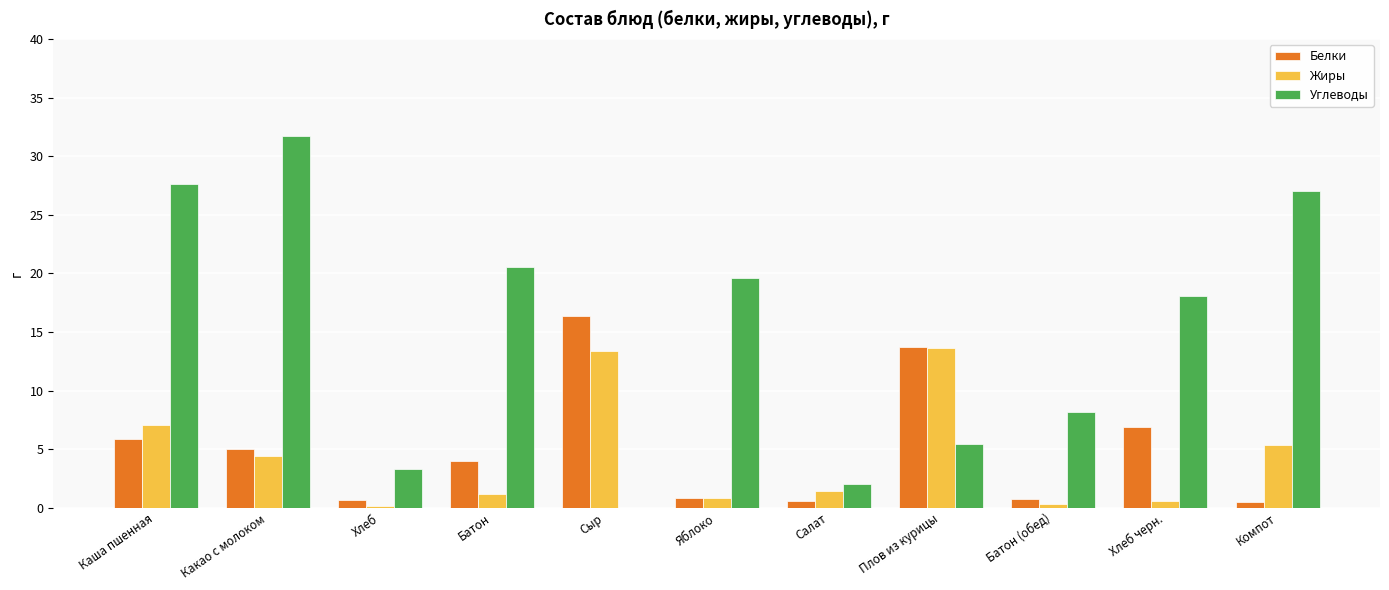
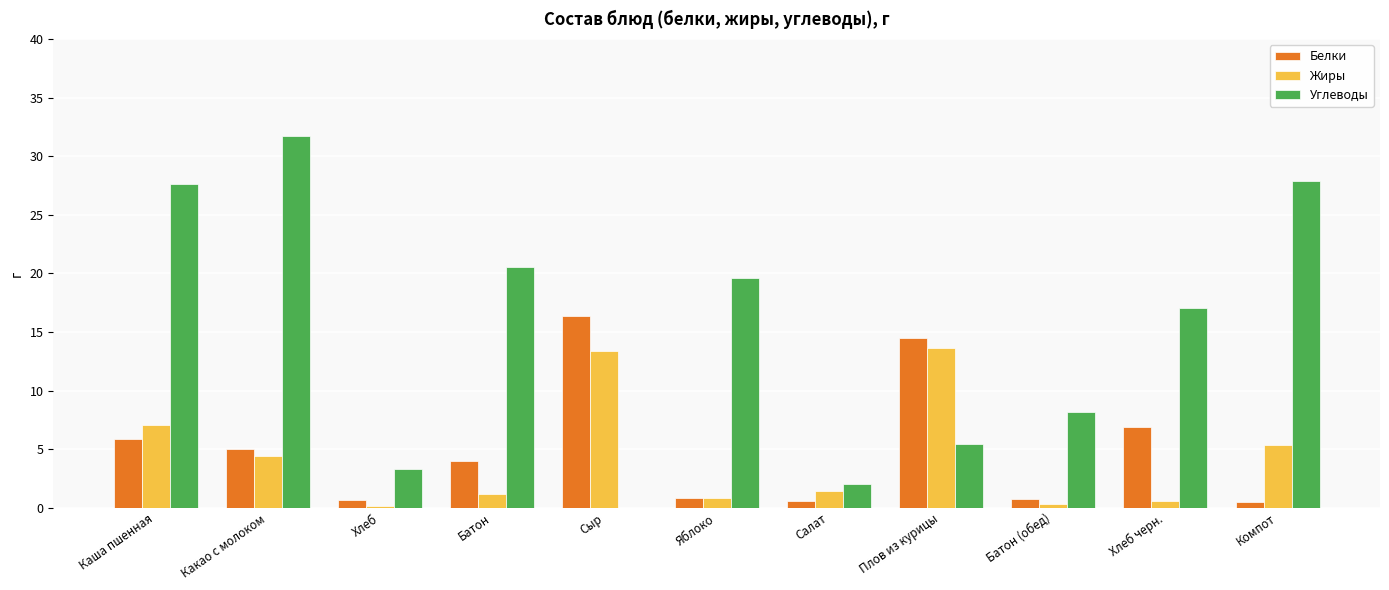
Белки, Плов из курицы: 13.7 -> 14.5
Углеводы, Хлеб черн.: 18.1 -> 17.0
Углеводы, Компот: 27.0 -> 27.9
